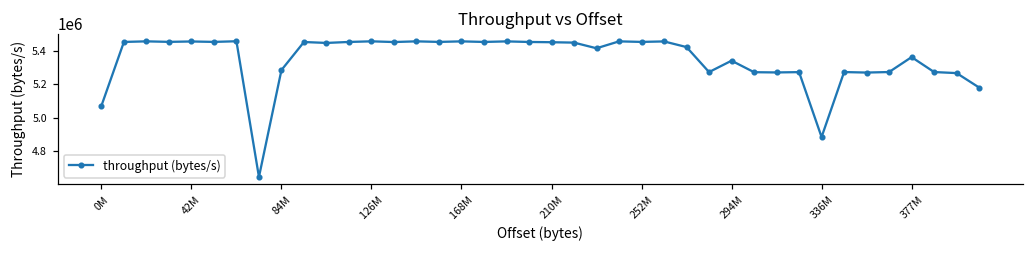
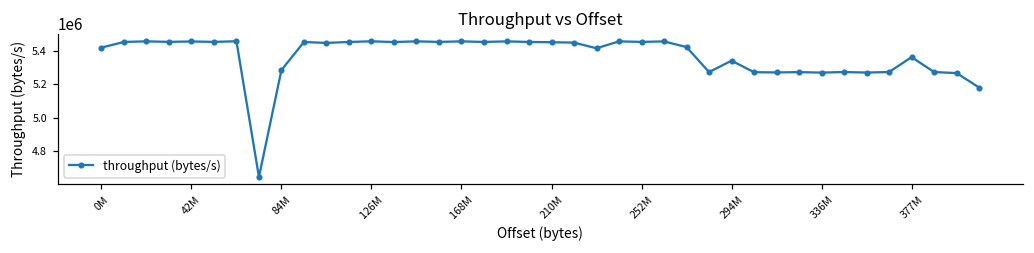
0M: 5070000 -> 5420000
336M: 4880000 -> 5270000
